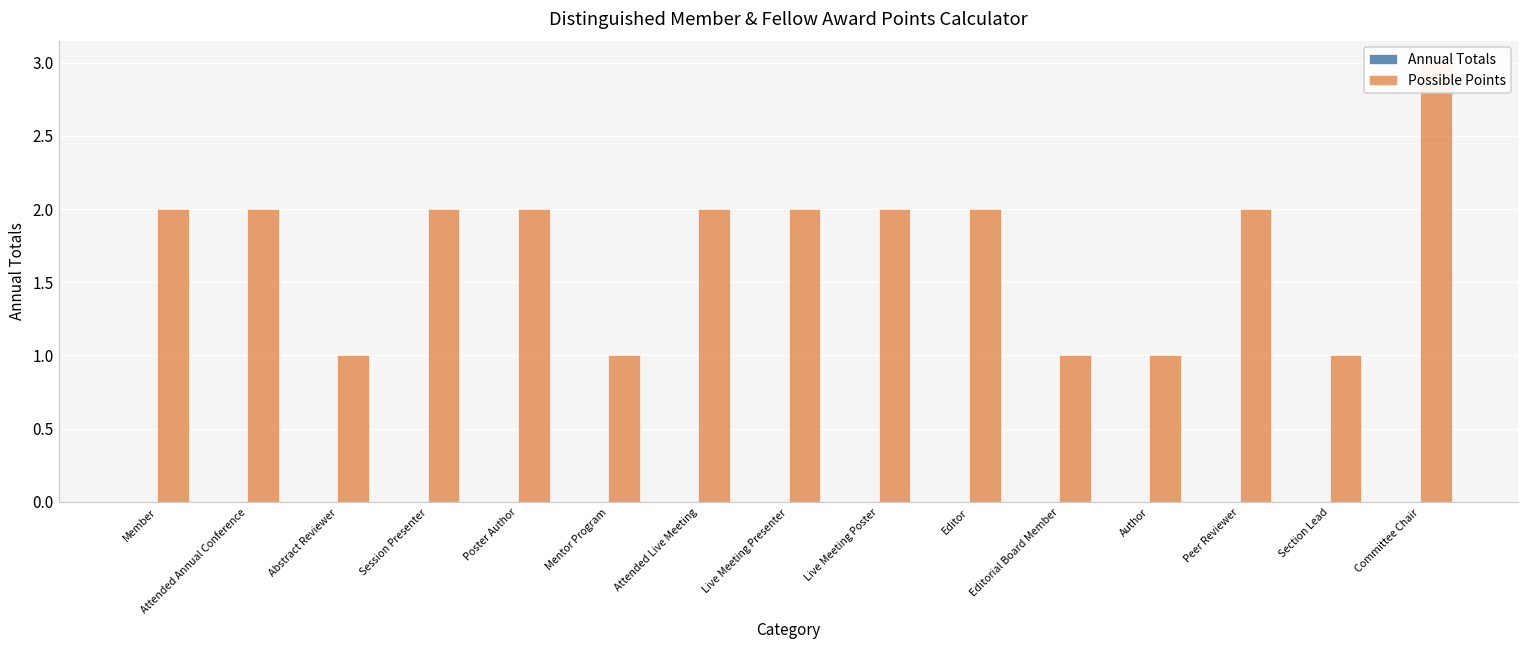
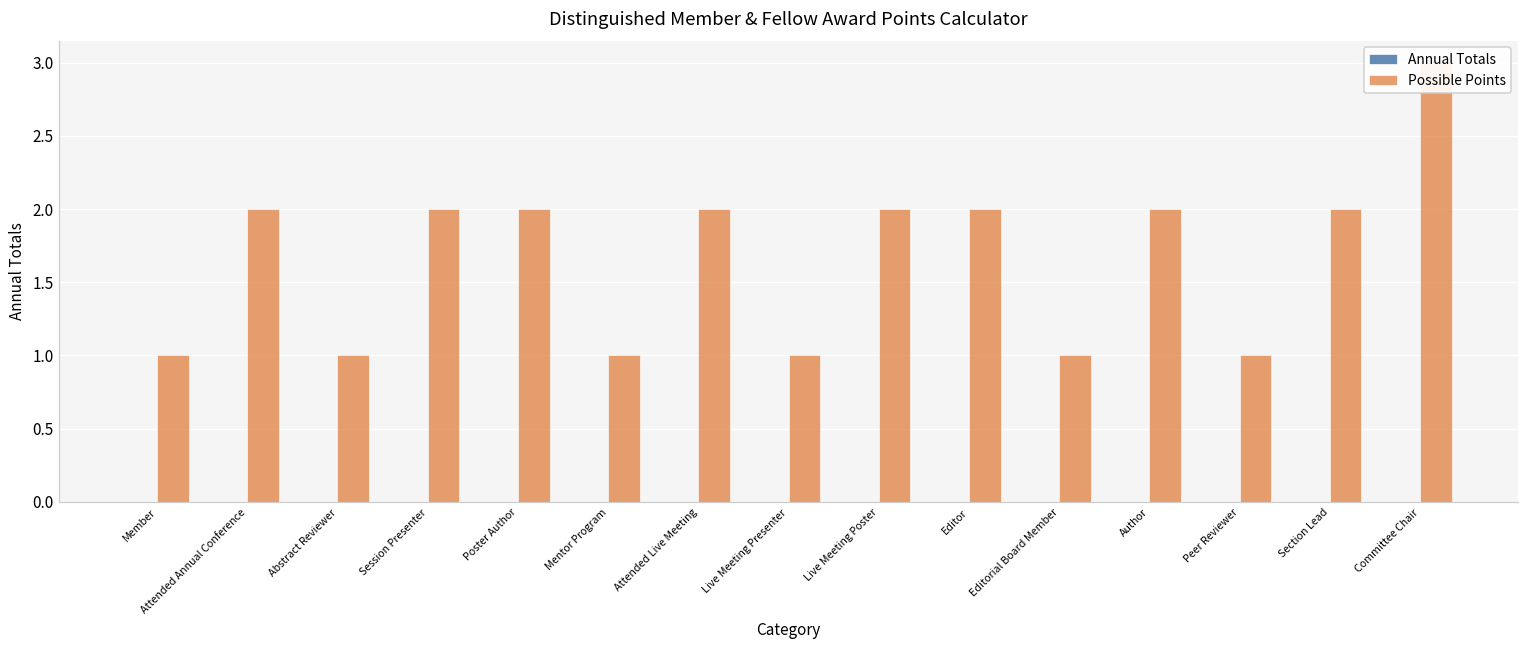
Possible Points, Member: 2 -> 1
Possible Points, Live Meeting Presenter: 2 -> 1
Possible Points, Author: 1 -> 2
Possible Points, Peer Reviewer: 2 -> 1
Possible Points, Section Lead: 1 -> 2
